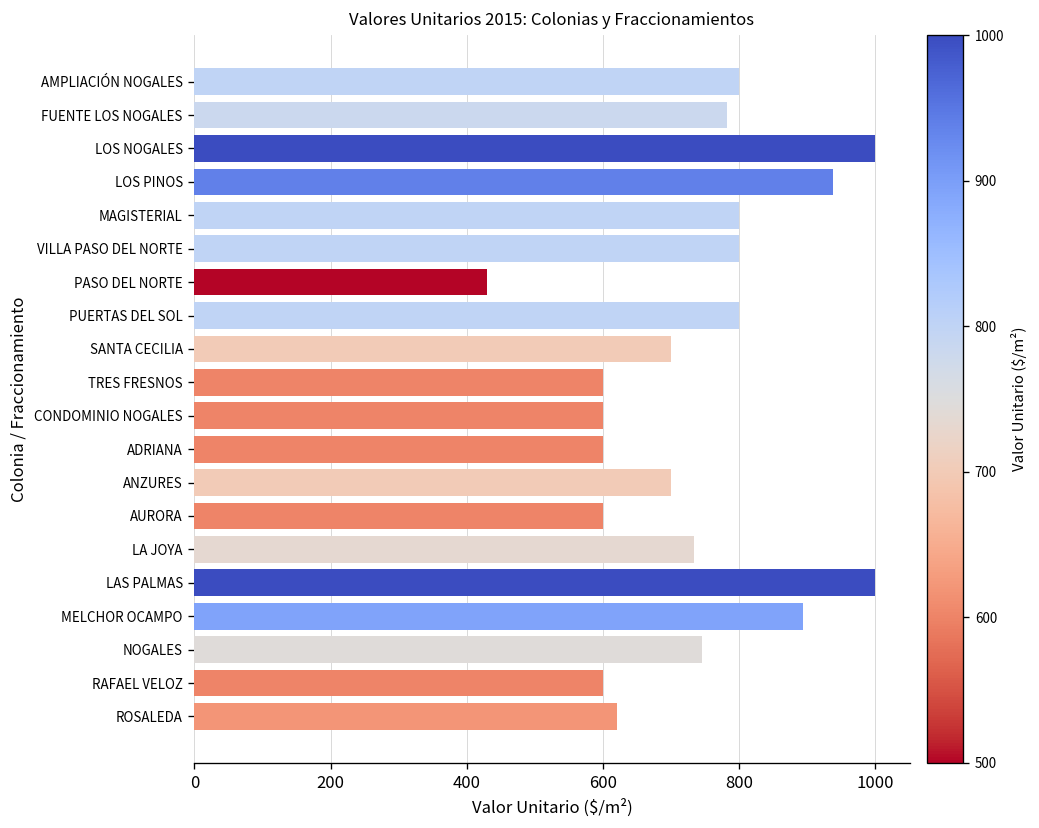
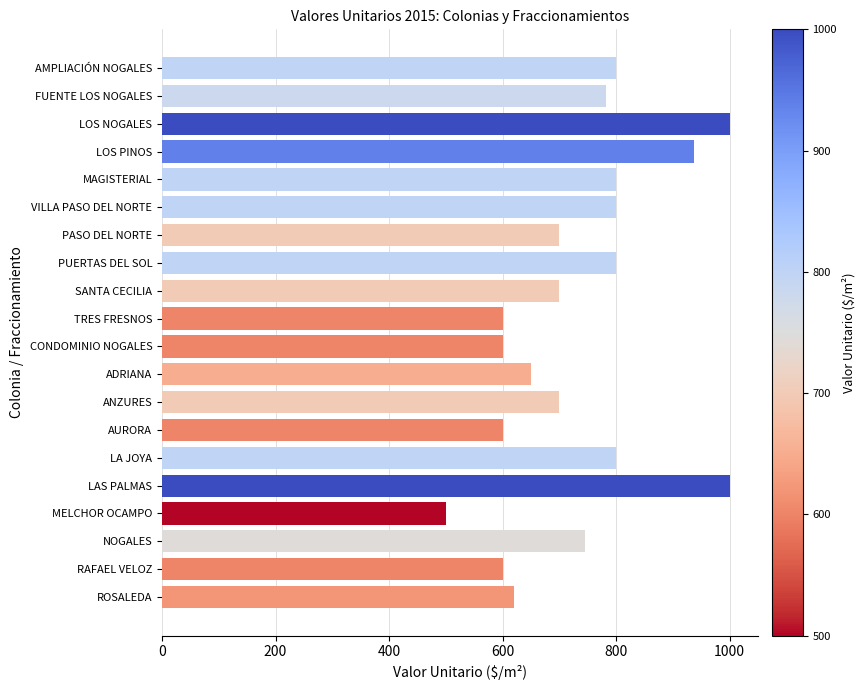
PASO DEL NORTE: 430 -> 700
ADRIANA: 600 -> 650
LA JOYA: 730 -> 800
MELCHOR OCAMPO: 890 -> 500
